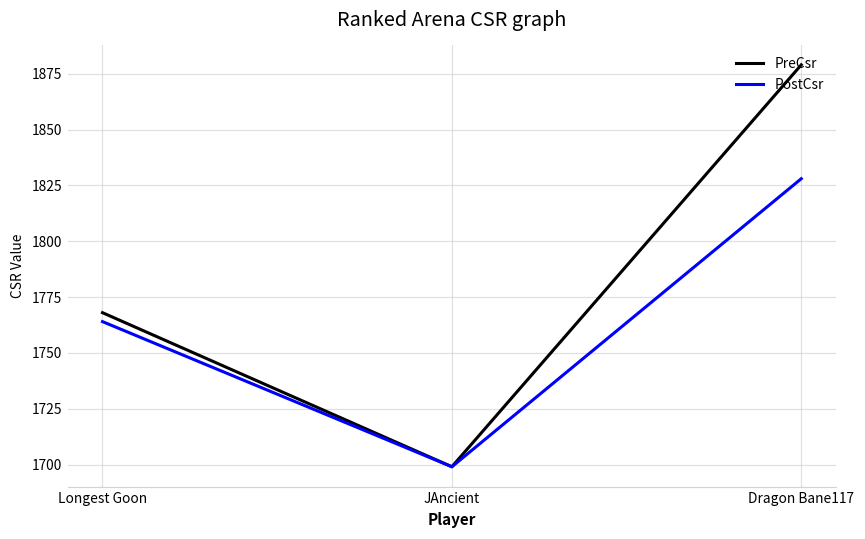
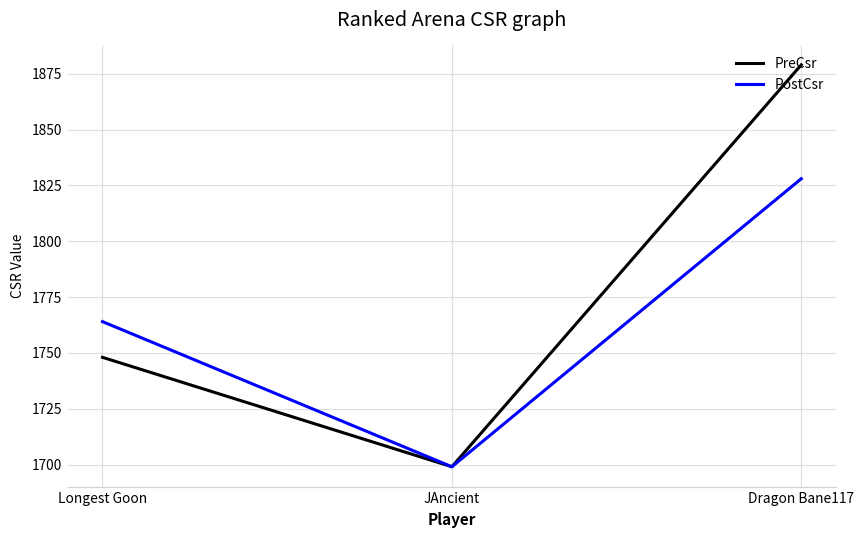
PreCsr, Longest Goon: 1768 -> 1748
